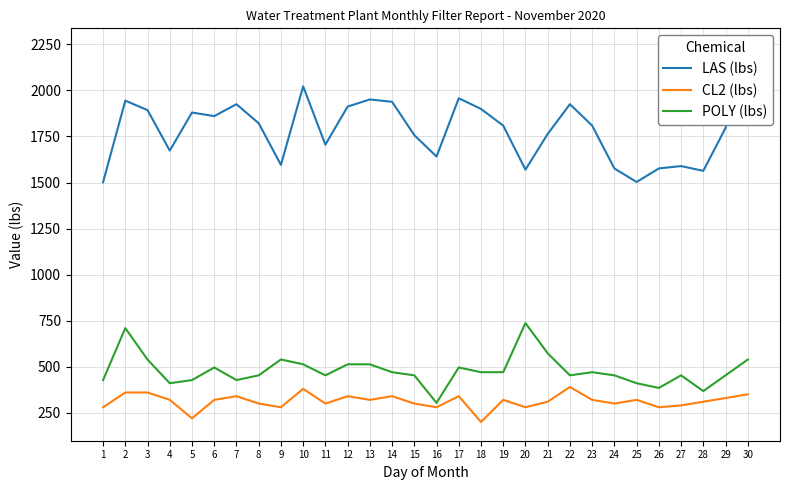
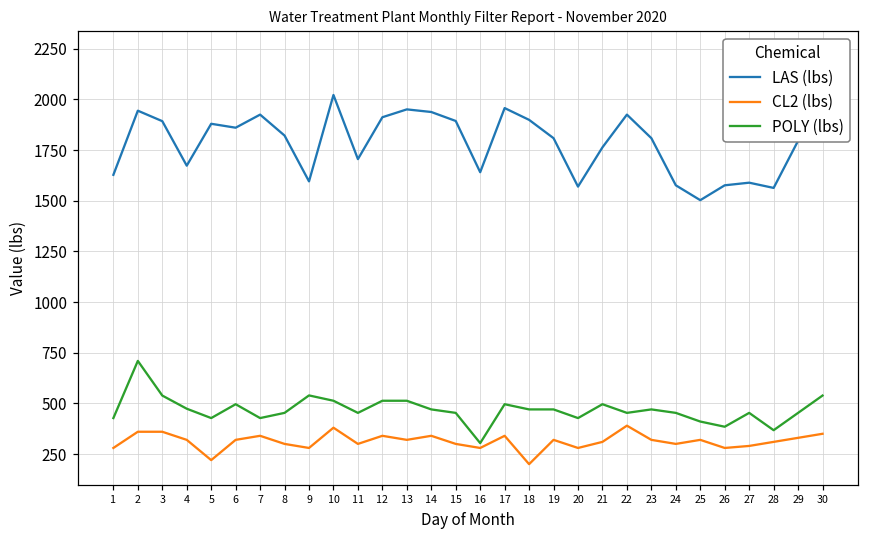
LAS (lbs), 1: 1500 -> 1630
POLY (lbs), 4: 410 -> 470
LAS (lbs), 15: 1760 -> 1890
POLY (lbs), 20: 740 -> 430
POLY (lbs), 21: 570 -> 500
